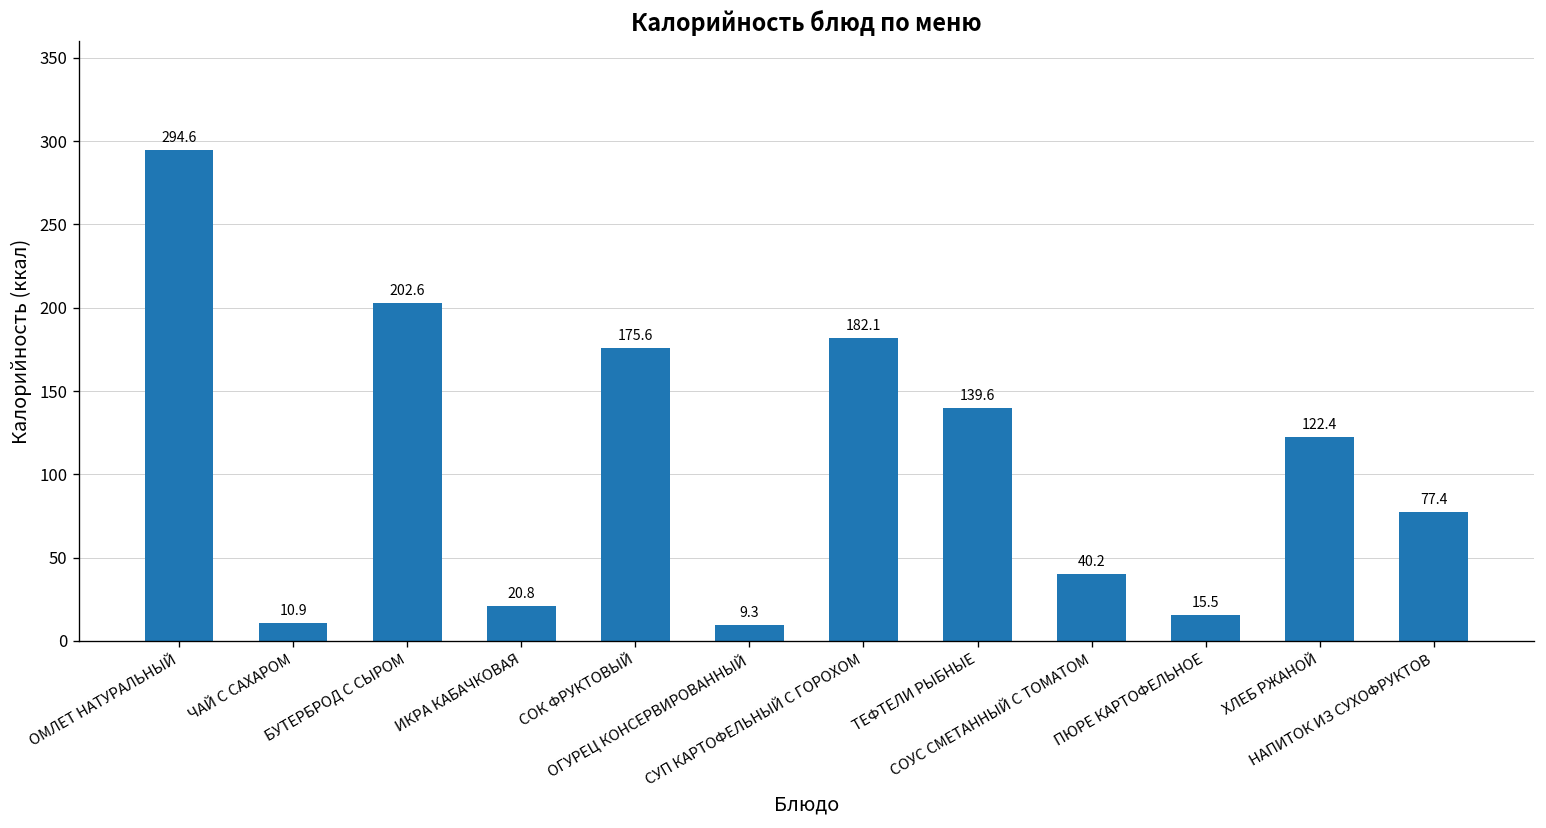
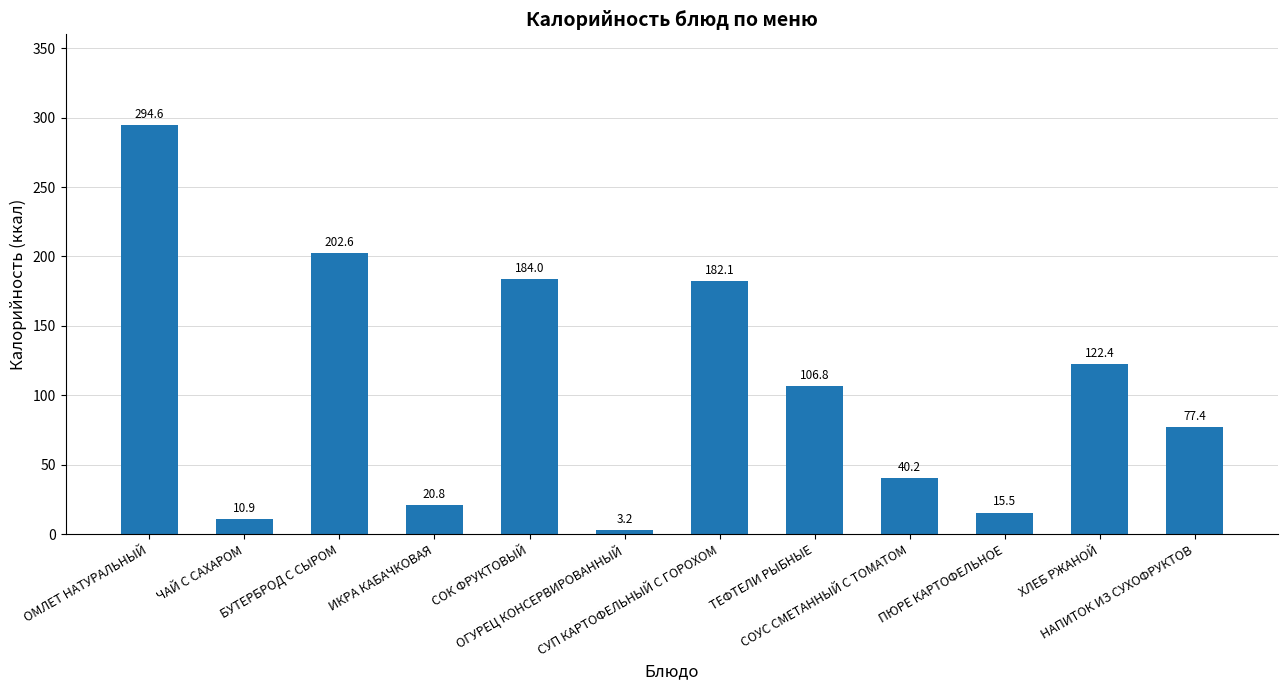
СОК ФРУКТОВЫЙ: 175.6 -> 184.0
ОГУРЕЦ КОНСЕРВИРОВАННЫЙ: 9.3 -> 3.2
ТЕФТЕЛИ РЫБНЫЕ: 139.6 -> 106.8
